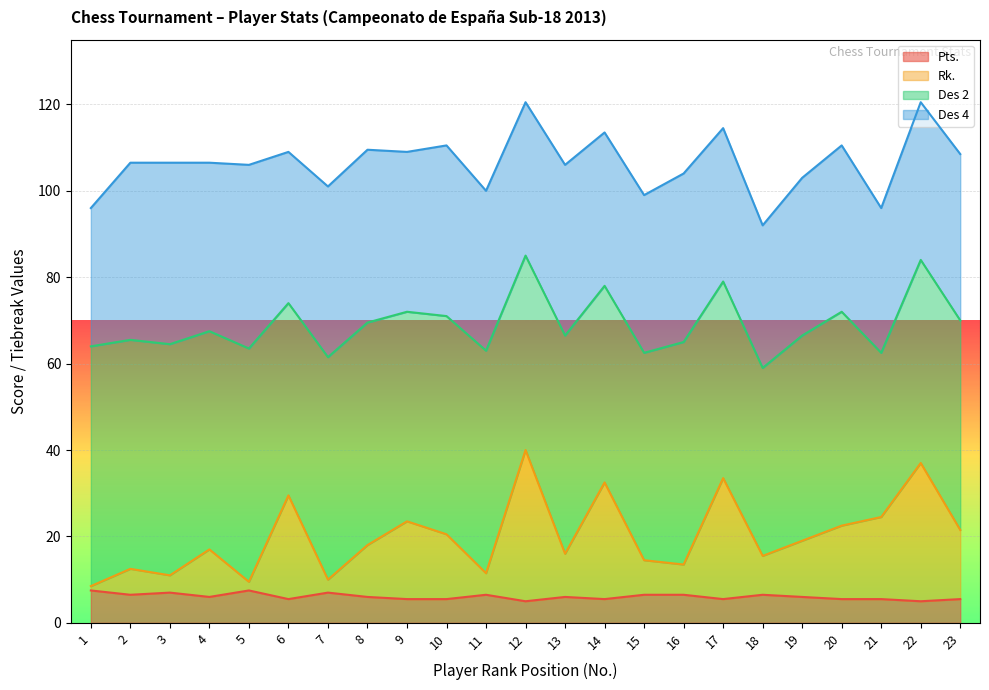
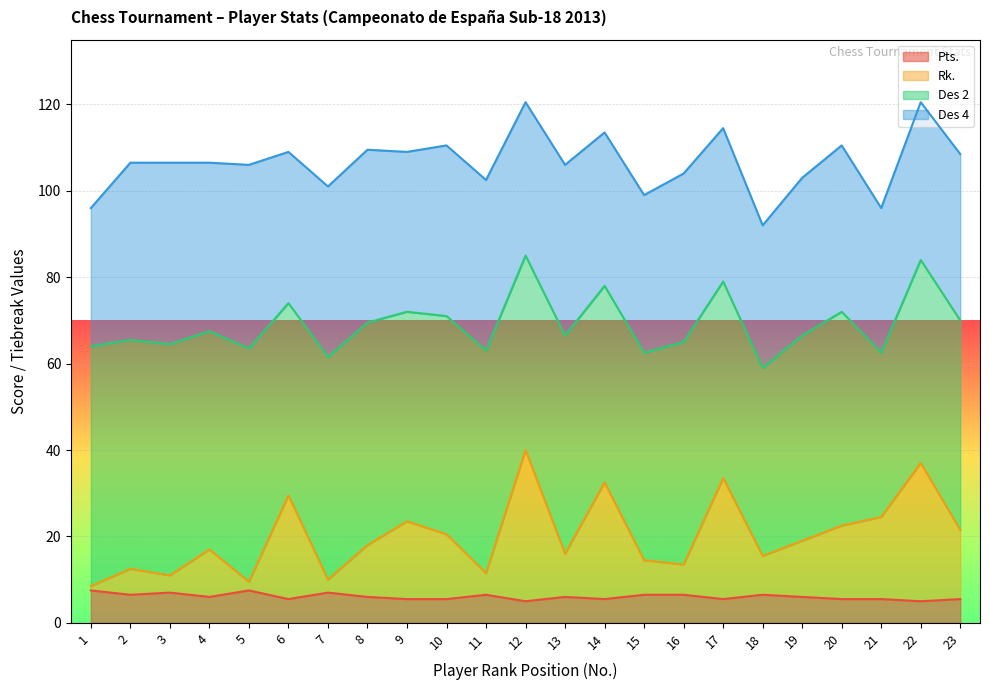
Des 4, 11: 37 -> 40
